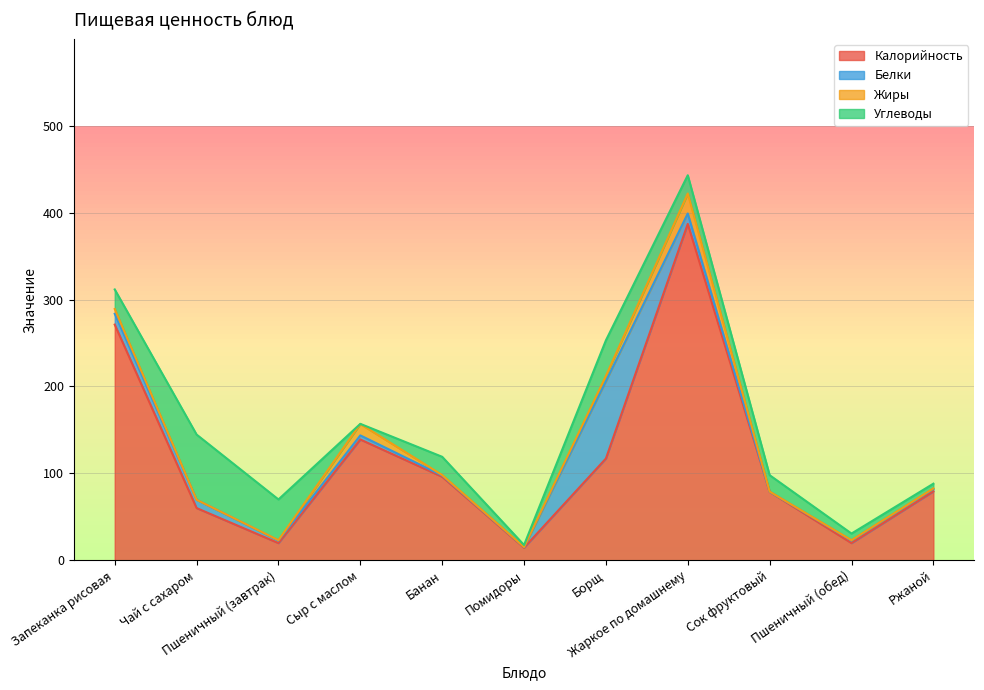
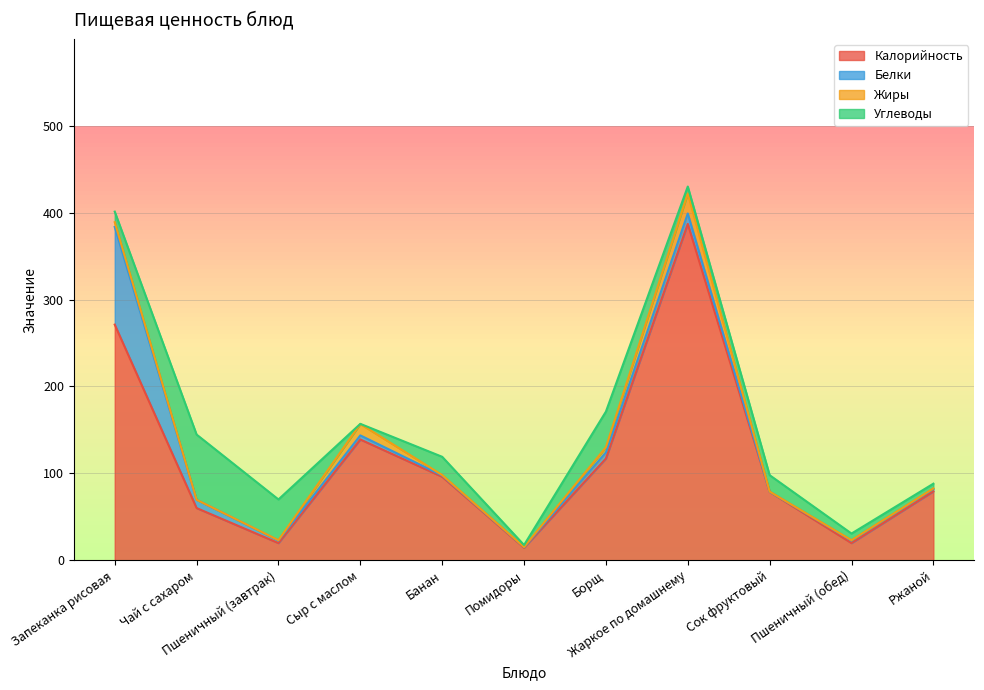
Белки, Запеканка рисовая: 10 -> 110
Углеводы, Запеканка рисовая: 20 -> 10
Белки, Борщ: 90 -> 10
Углеводы, Жаркое по домашнему: 20 -> 10
